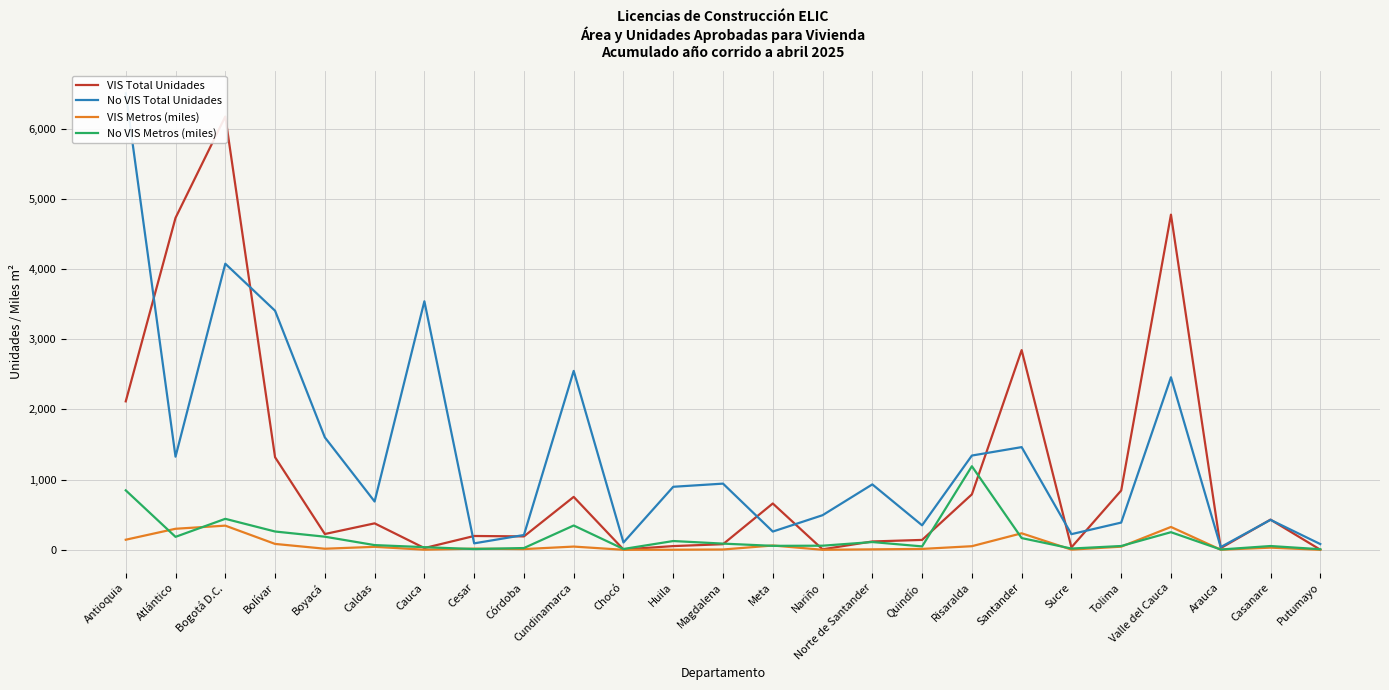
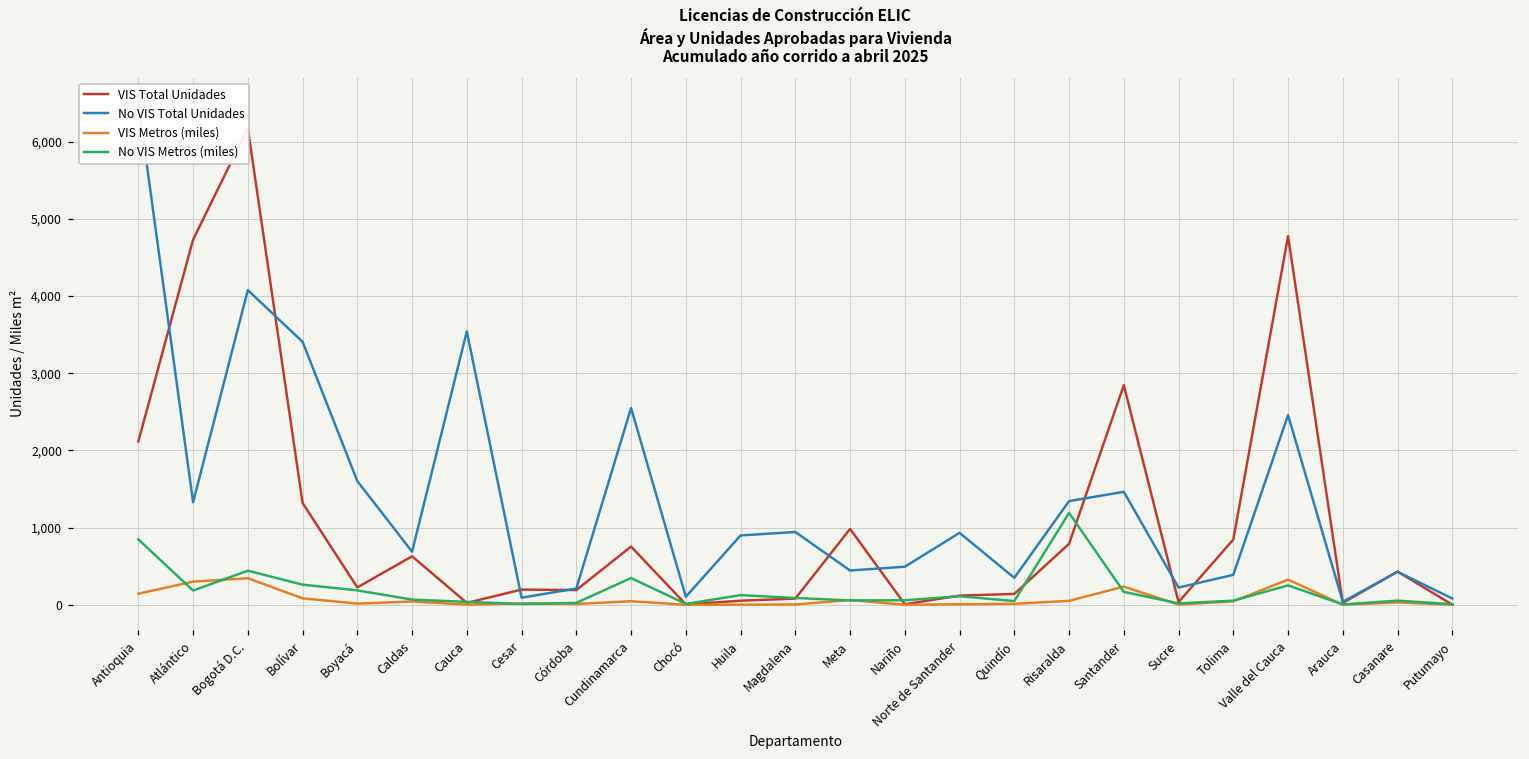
VIS Total Unidades, Caldas: 400 -> 600
VIS Total Unidades, Meta: 700 -> 1,000
No VIS Total Unidades, Meta: 300 -> 400
